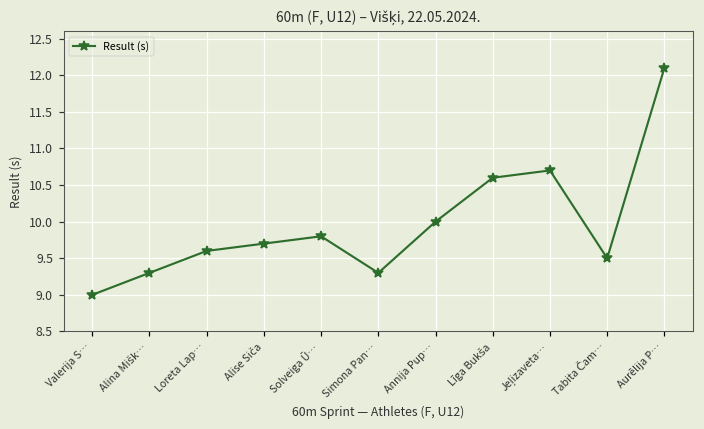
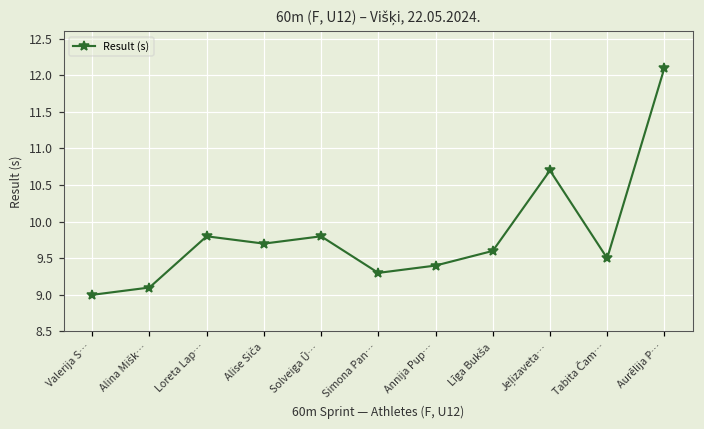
Alina Mišk…: 9.3 -> 9.1
Loreta Lap…: 9.6 -> 9.8
Annija Pup…: 10.0 -> 9.4
Līga Bukša: 10.6 -> 9.6
